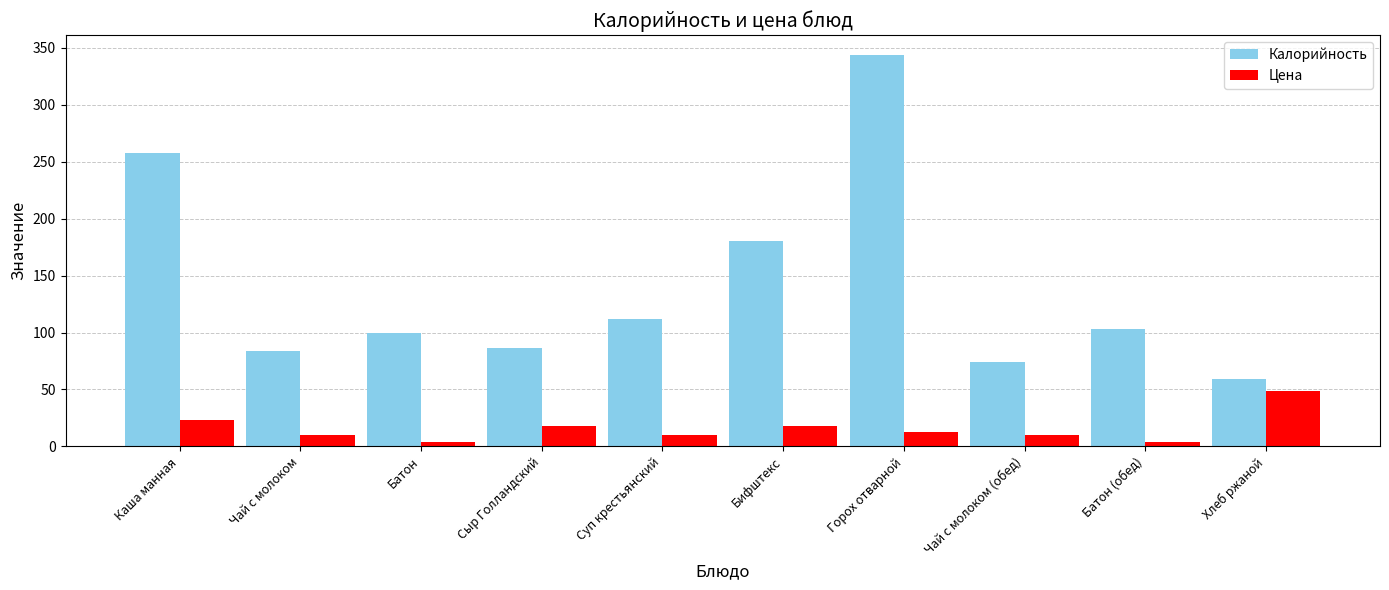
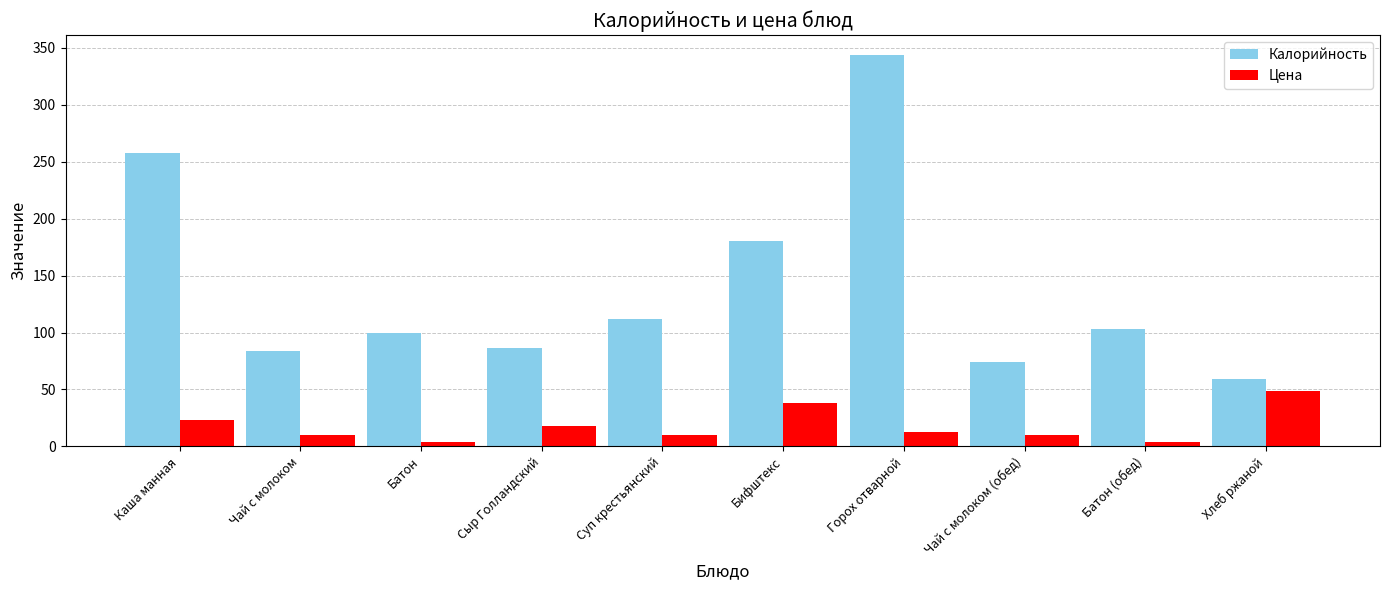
Цена, Бифштекс: 18 -> 38
